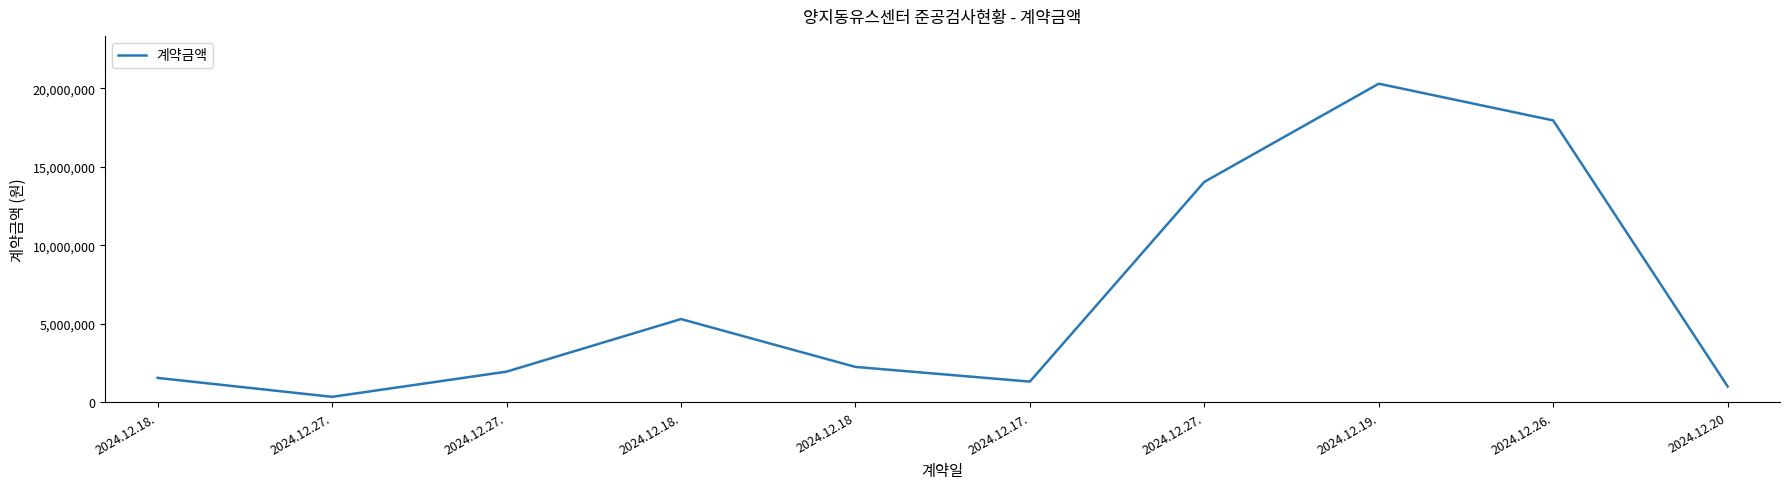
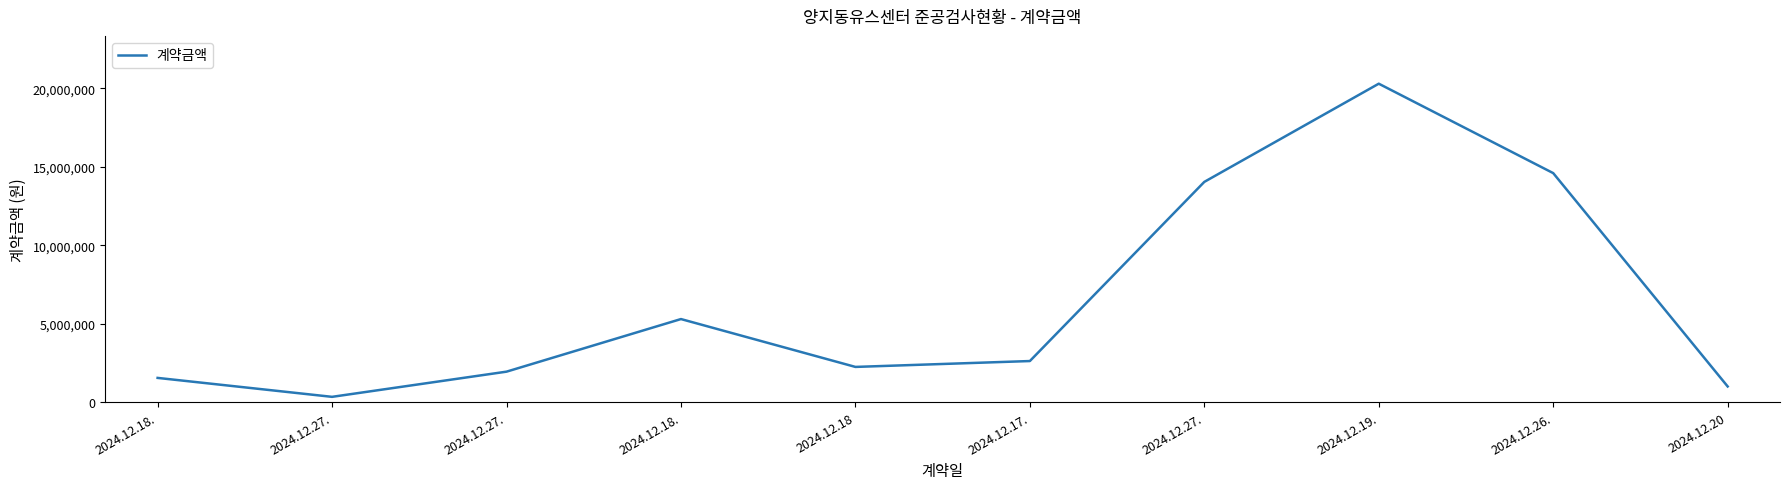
2024.12.17.: 1,300,000 -> 2,600,000
2024.12.26.: 18,000,000 -> 14,600,000
